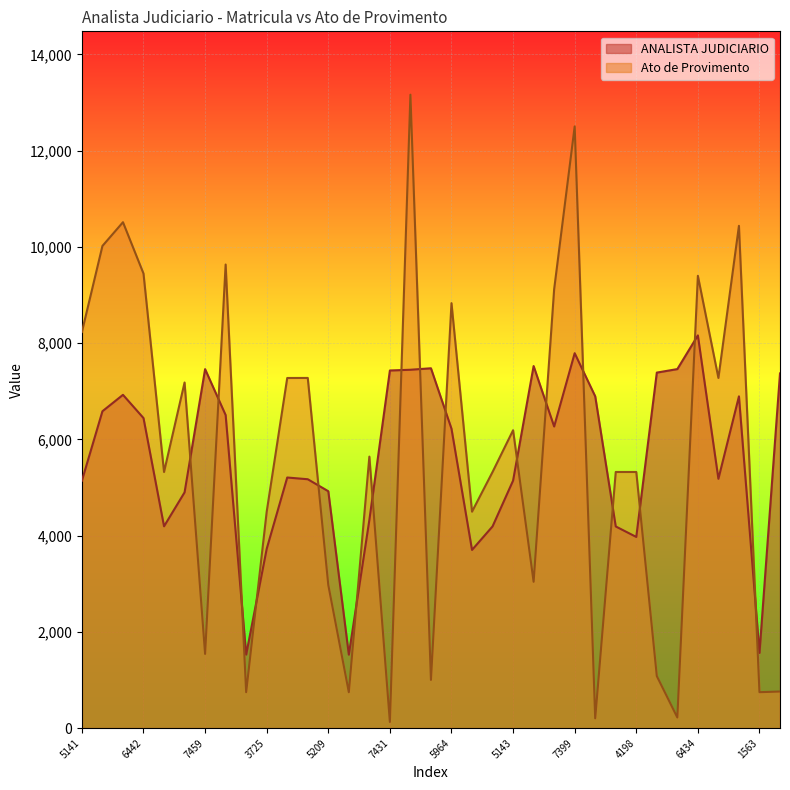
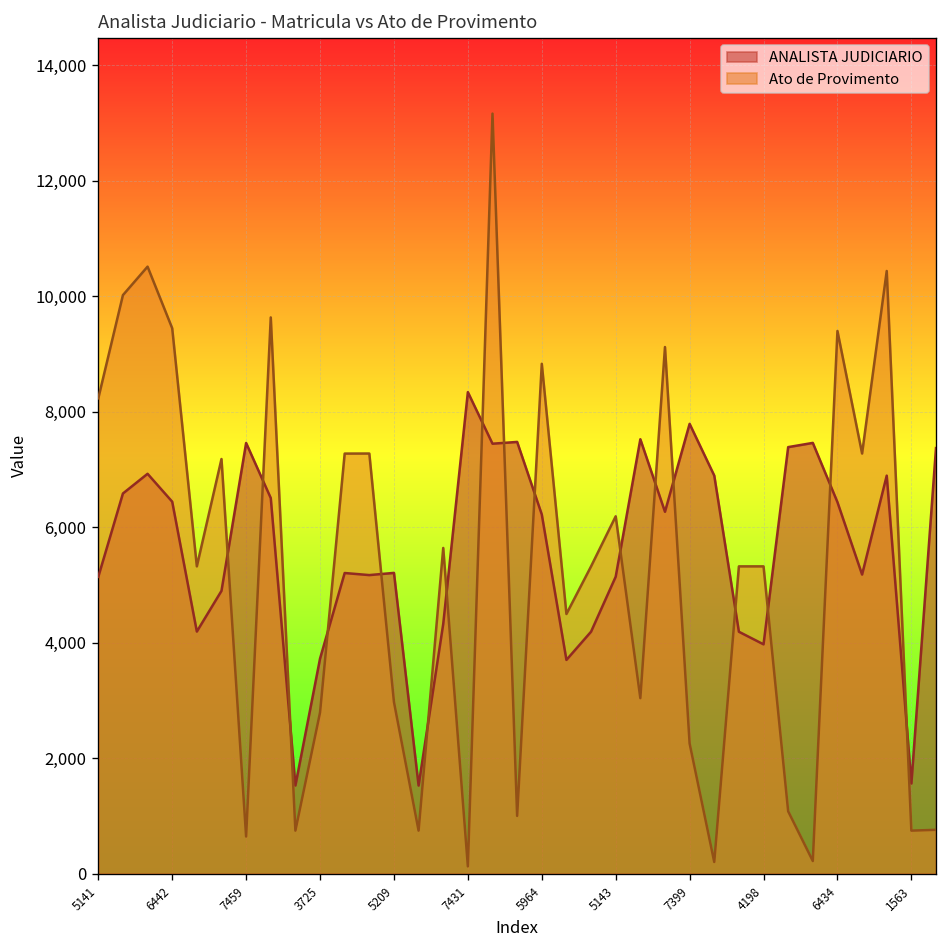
Ato de Provimento, 7459: 1,500 -> 600
Ato de Provimento, 3725: 4,500 -> 2,800
ANALISTA JUDICIARIO, 5209: 4,900 -> 5,200
ANALISTA JUDICIARIO, 7431: 7,400 -> 8,300
Ato de Provimento, 7399: 12,500 -> 2,300
ANALISTA JUDICIARIO, 6434: 8,200 -> 6,400
